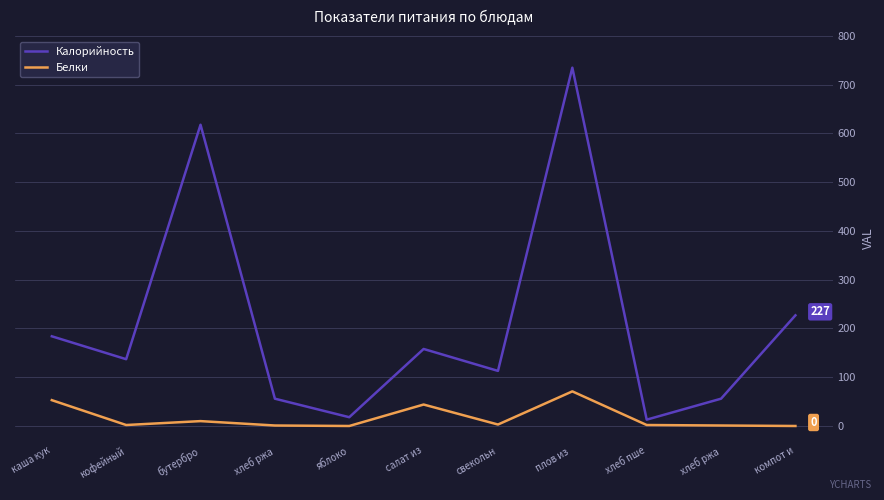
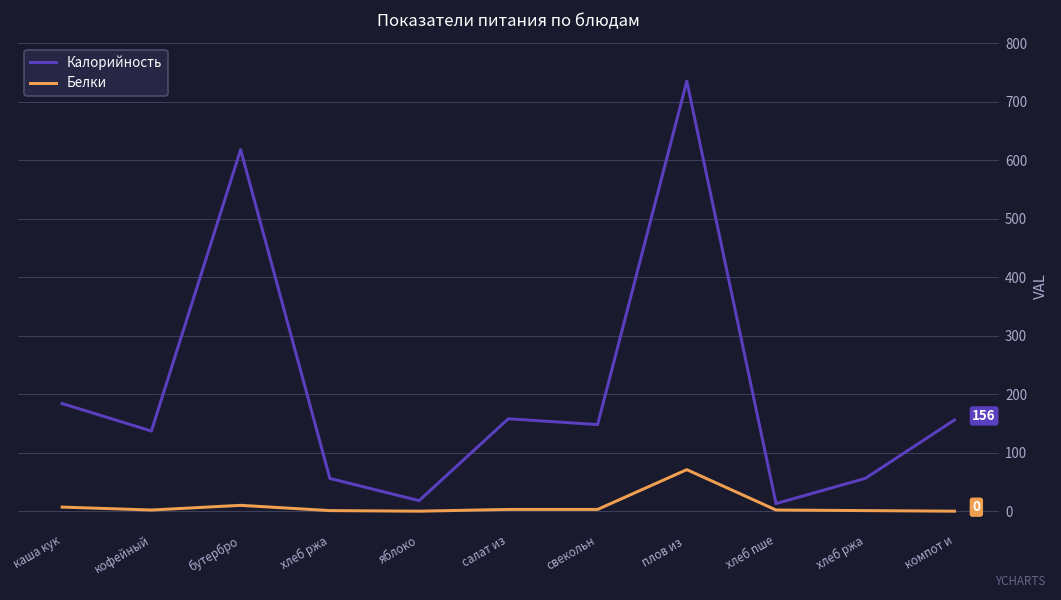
Белки, каша кук: 50 -> 10
Белки, салат из: 40 -> 0
Калорийность, свекольн: 110 -> 150
Калорийность, компот и: 227 -> 156
